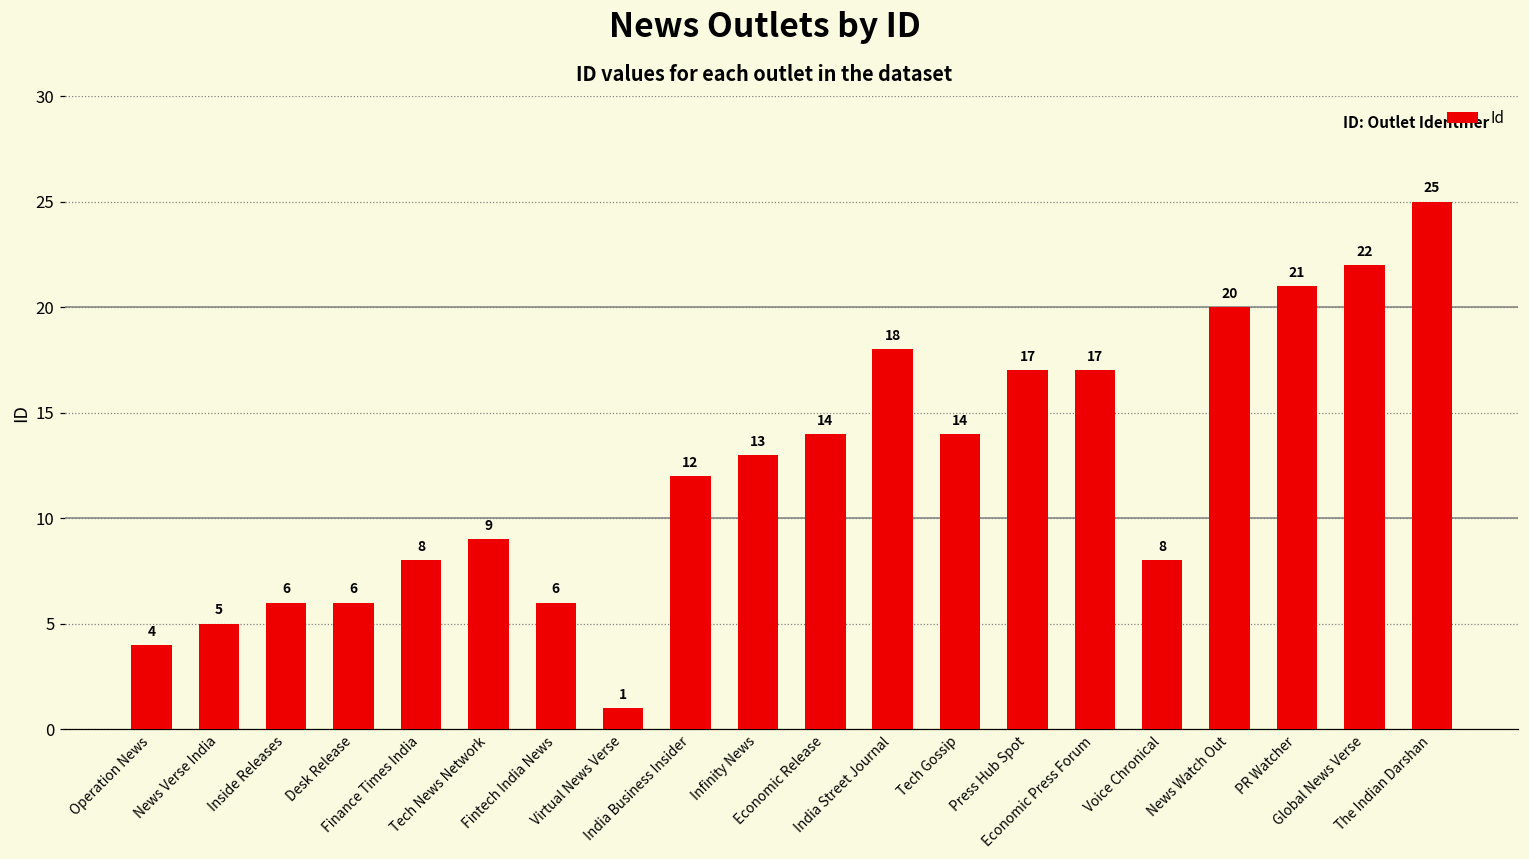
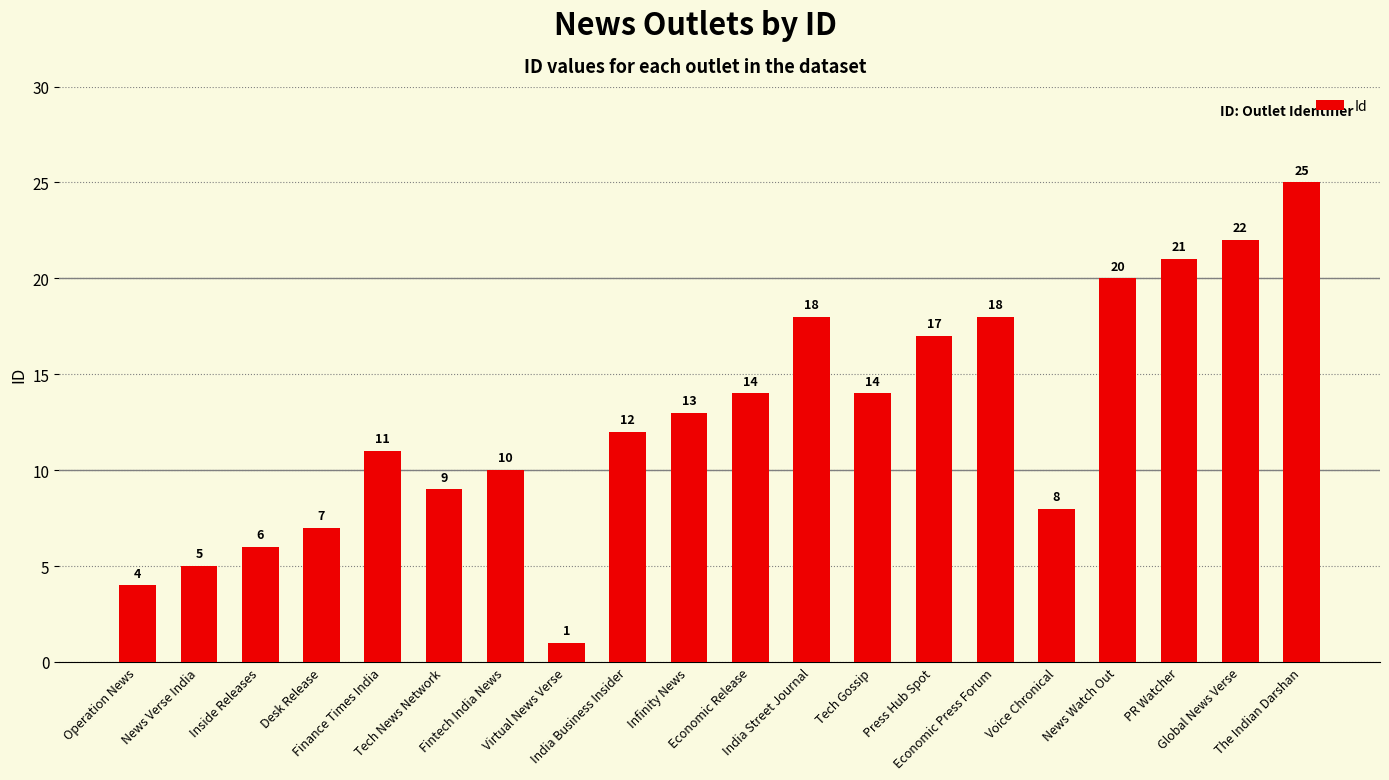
Desk Release: 6 -> 7
Finance Times India: 8 -> 11
Fintech India News: 6 -> 10
Economic Press Forum: 17 -> 18
